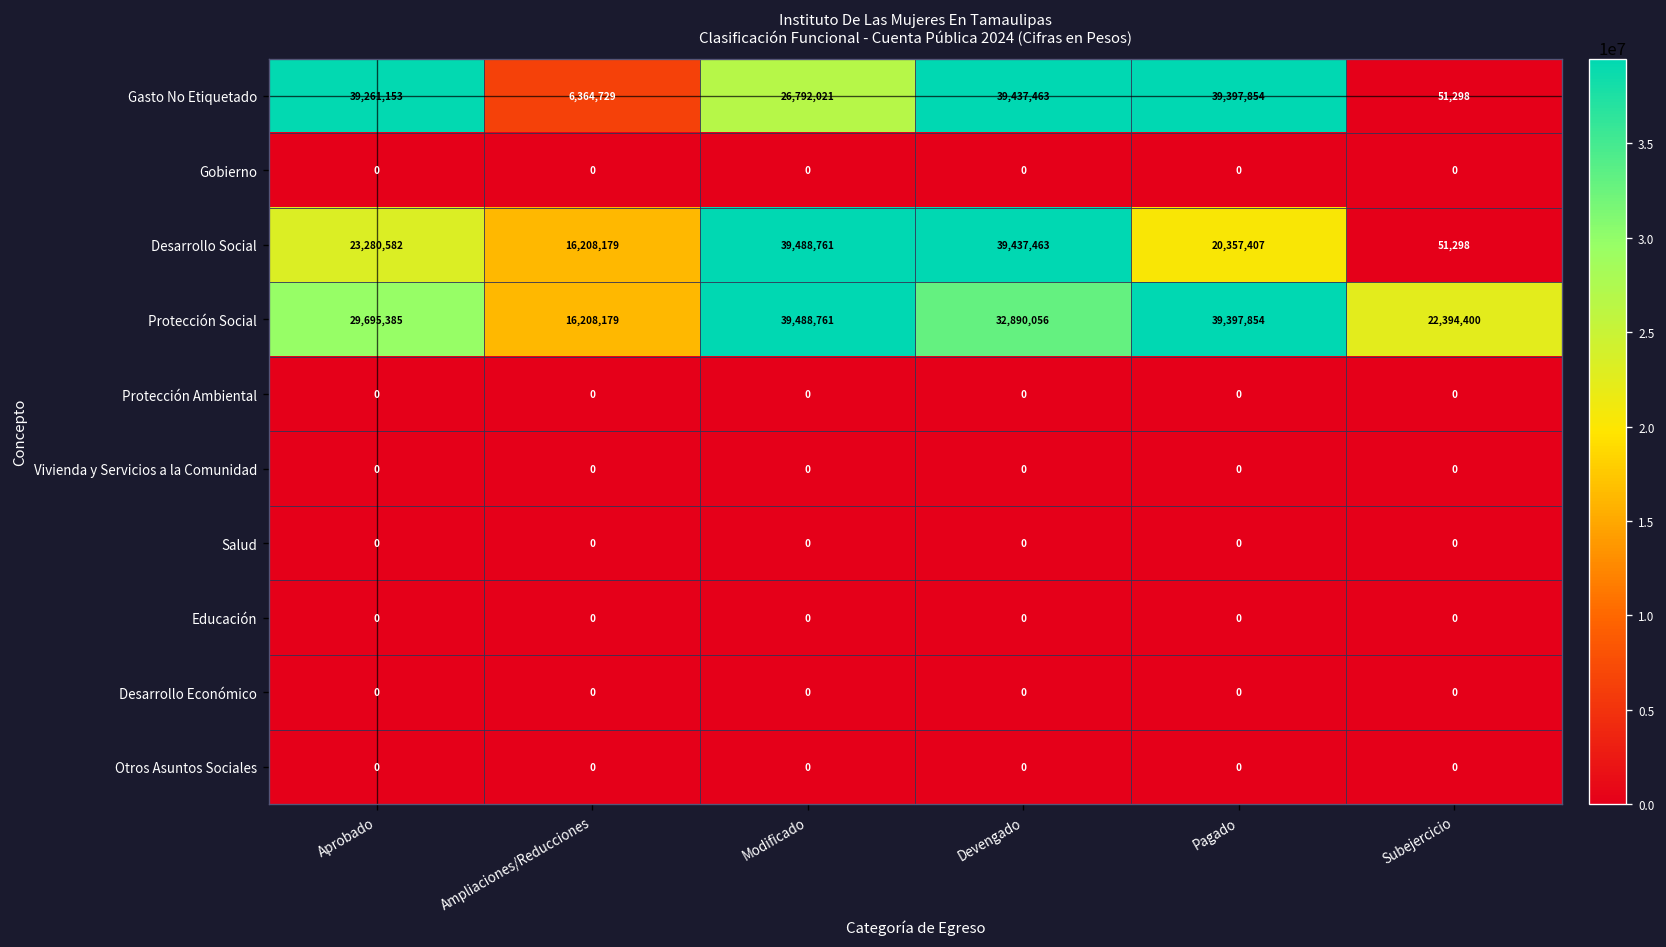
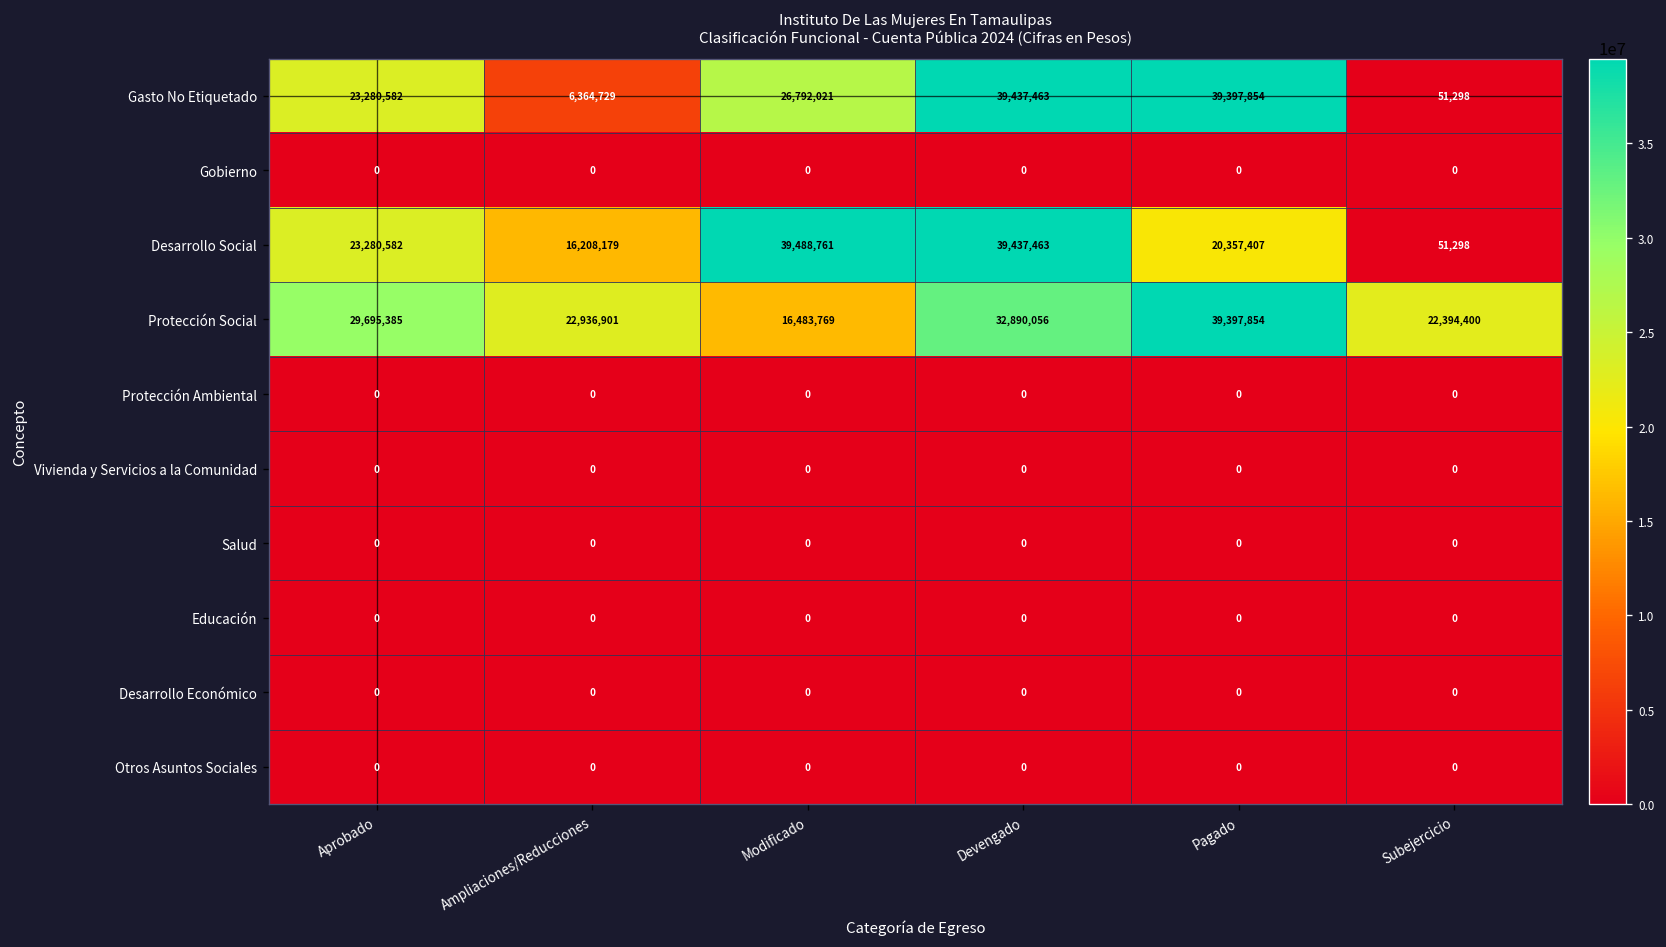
Gasto No Etiquetado, Aprobado: 39,261,153 -> 23,280,582
Protección Social, Ampliaciones/Reducciones: 16,208,179 -> 22,936,901
Protección Social, Modificado: 39,488,761 -> 16,483,769
